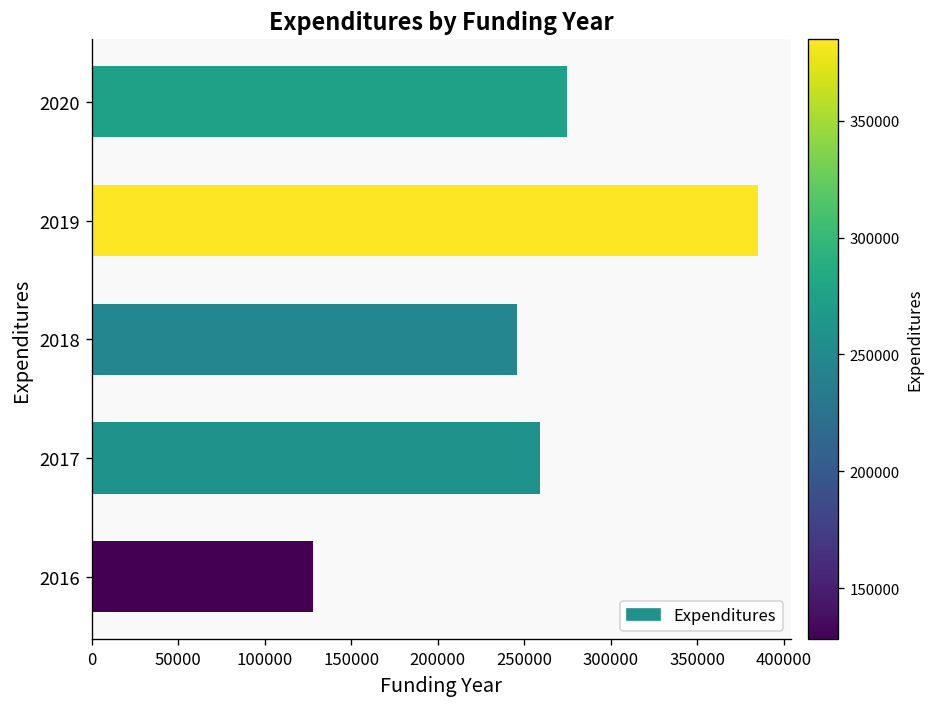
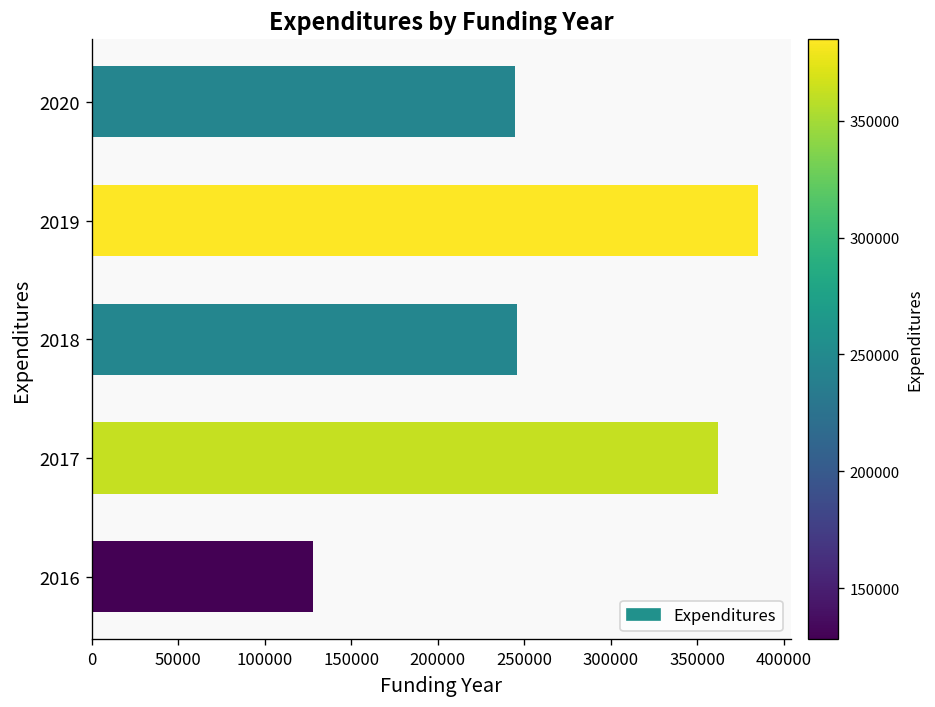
2020: 275000 -> 245000
2017: 259000 -> 362000
